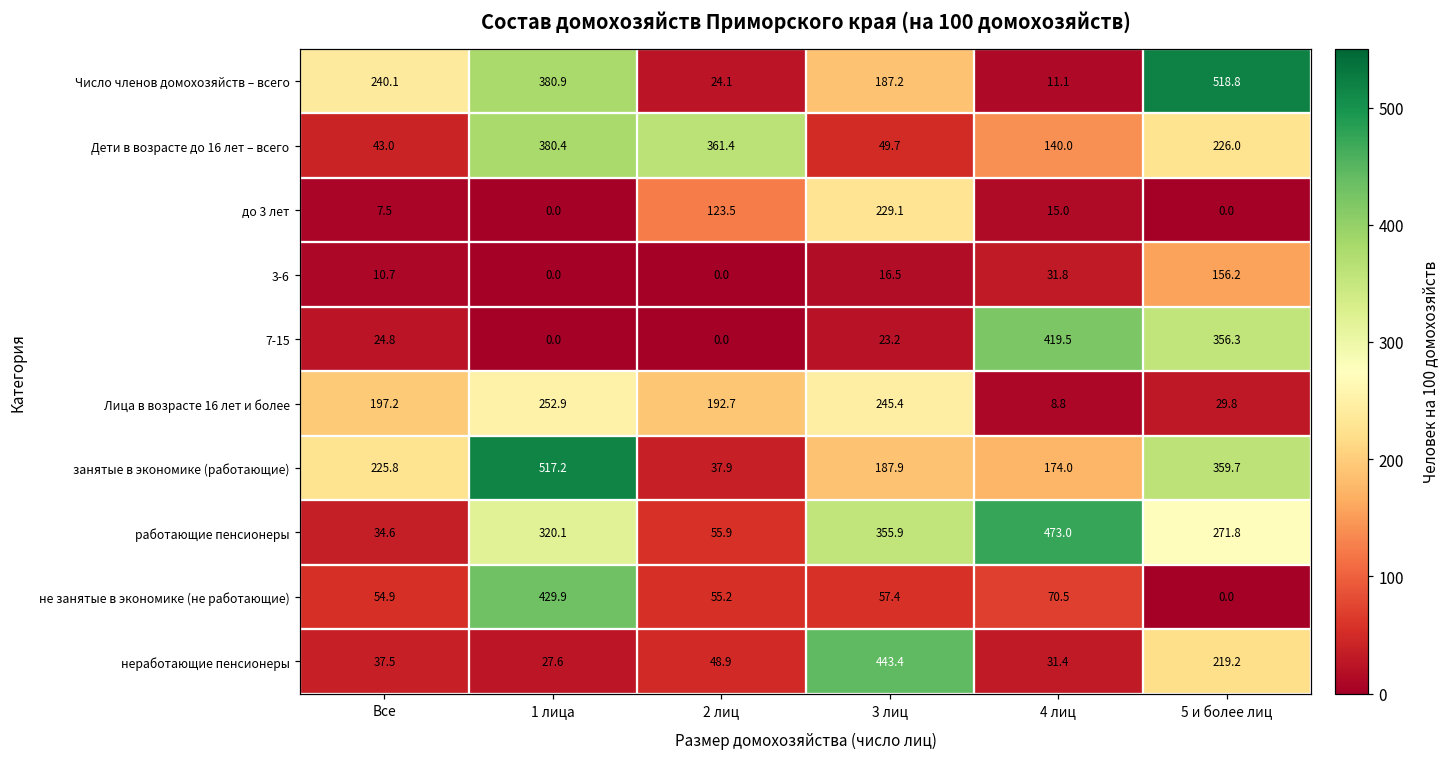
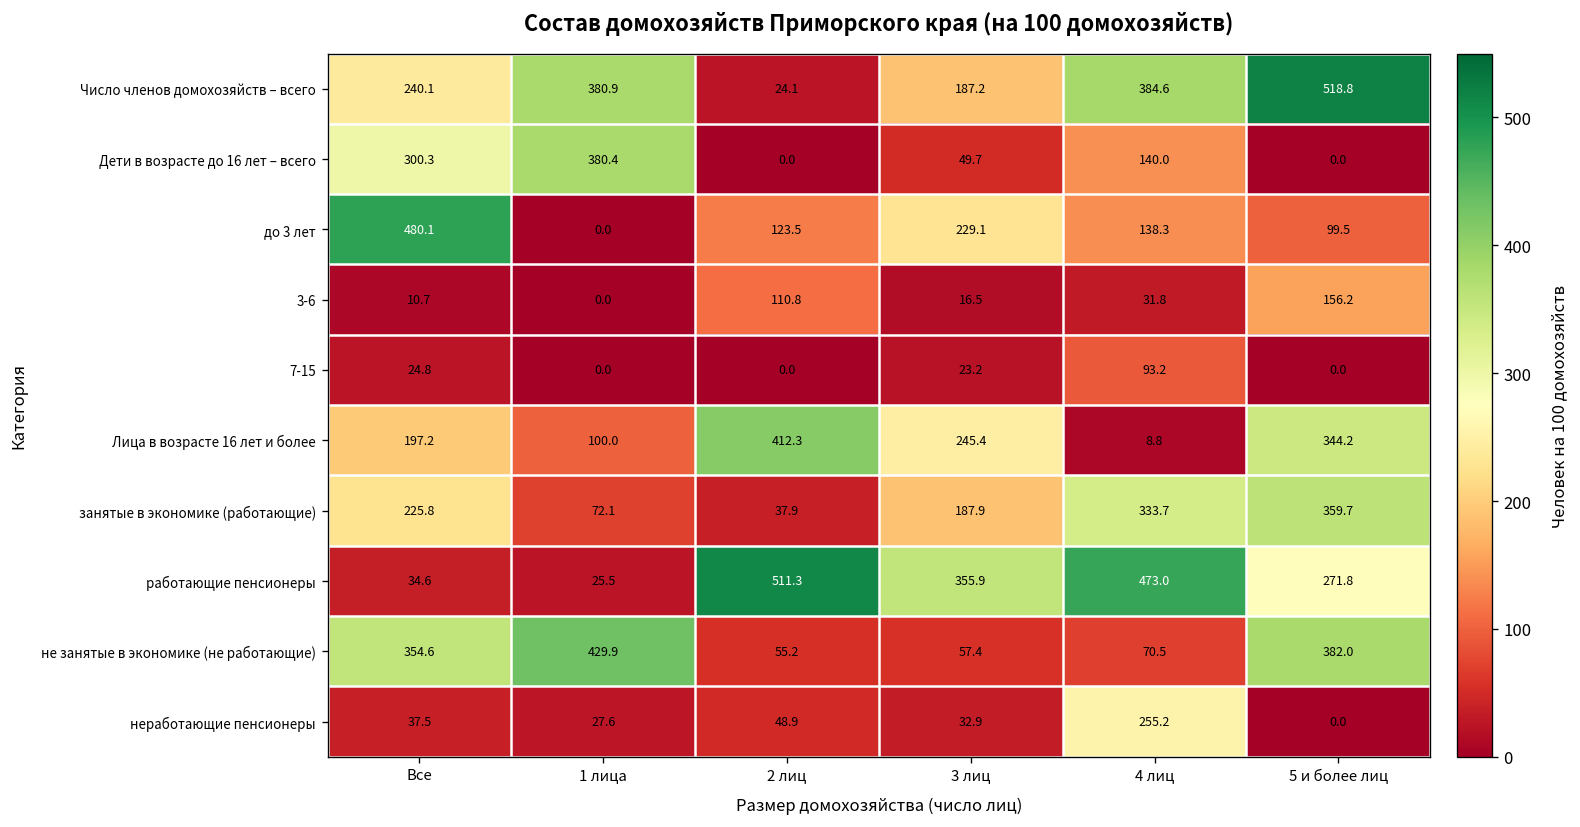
Число членов домохозяйств – всего, 4 лиц: 11.1 -> 384.6
Дети в возрасте до 16 лет – всего, Все: 43.0 -> 300.3
Дети в возрасте до 16 лет – всего, 2 лиц: 361.4 -> 0.0
Дети в возрасте до 16 лет – всего, 5 и более лиц: 226.0 -> 0.0
до 3 лет, Все: 7.5 -> 480.1
до 3 лет, 4 лиц: 15.0 -> 138.3
до 3 лет, 5 и более лиц: 0.0 -> 99.5
3-6, 2 лиц: 0.0 -> 110.8
7-15, 4 лиц: 419.5 -> 93.2
7-15, 5 и более лиц: 356.3 -> 0.0
Лица в возрасте 16 лет и более, 1 лица: 252.9 -> 100.0
Лица в возрасте 16 лет и более, 2 лиц: 192.7 -> 412.3
Лица в возрасте 16 лет и более, 5 и более лиц: 29.8 -> 344.2
занятые в экономике (работающие), 1 лица: 517.2 -> 72.1
занятые в экономике (работающие), 4 лиц: 174.0 -> 333.7
работающие пенсионеры, 1 лица: 320.1 -> 25.5
работающие пенсионеры, 2 лиц: 55.9 -> 511.3
не занятые в экономике (не работающие), Все: 54.9 -> 354.6
не занятые в экономике (не работающие), 5 и более лиц: 0.0 -> 382.0
неработающие пенсионеры, 3 лиц: 443.4 -> 32.9
неработающие пенсионеры, 4 лиц: 31.4 -> 255.2
неработающие пенсионеры, 5 и более лиц: 219.2 -> 0.0
